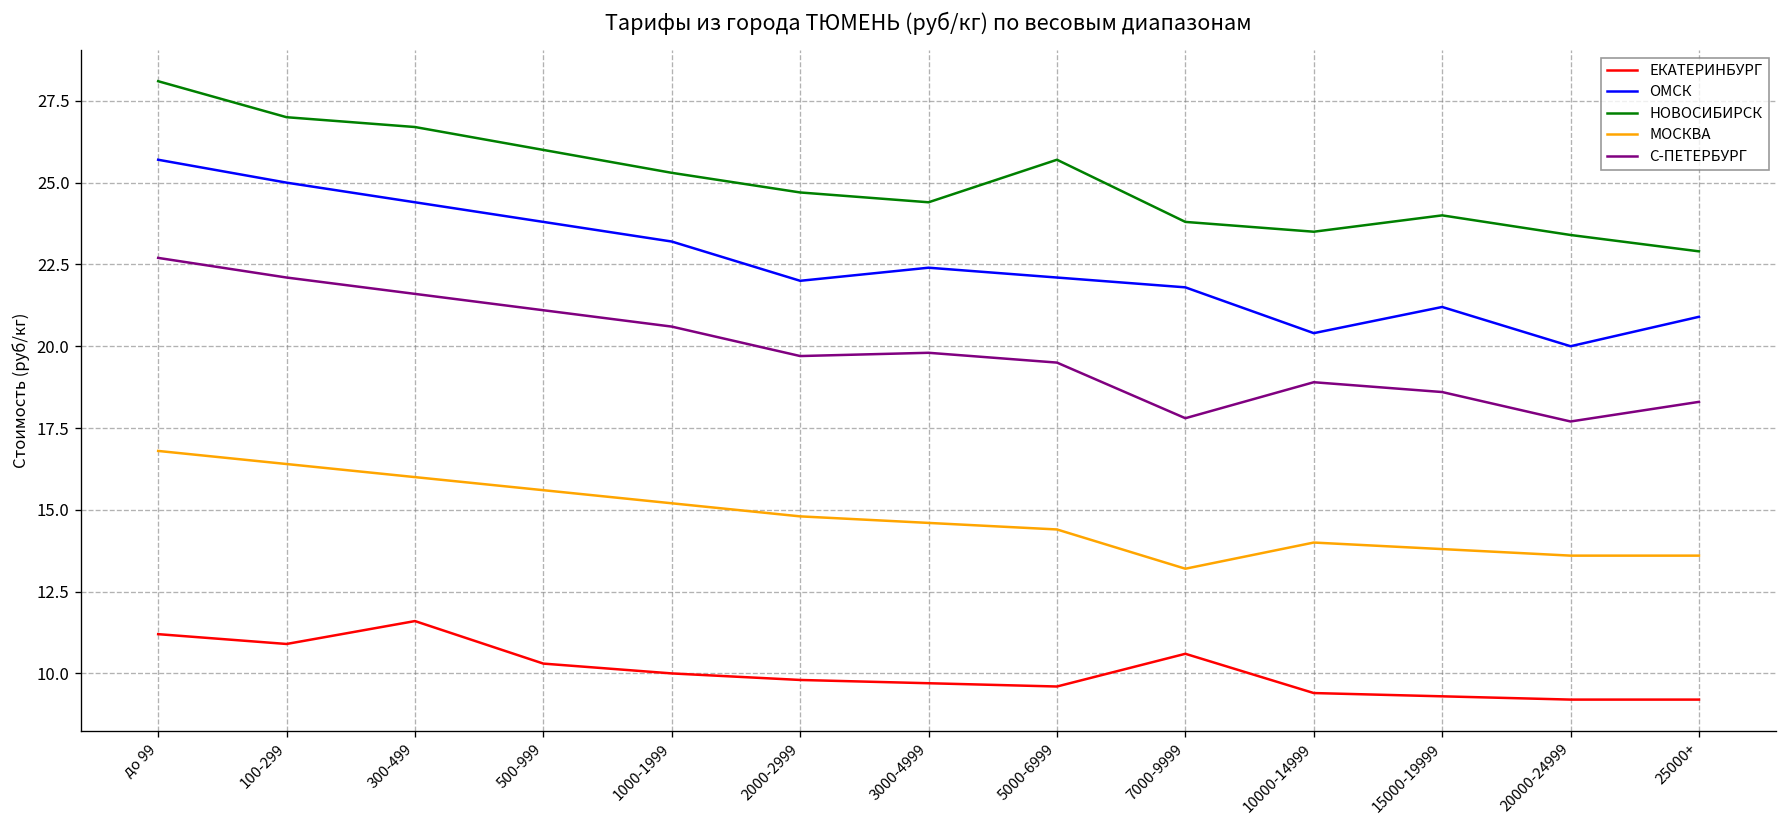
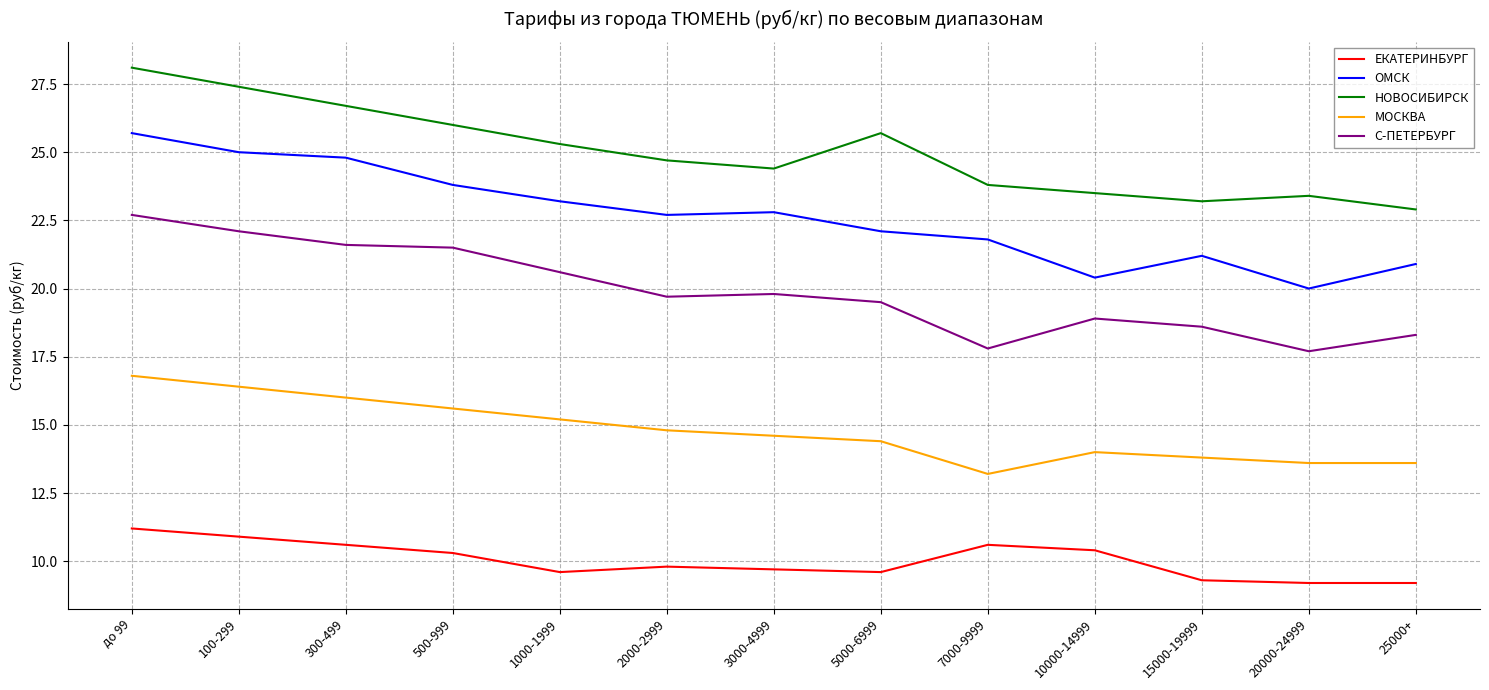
НОВОСИБИРСК, 100-299: 27.0 -> 27.4
ЕКАТЕРИНБУРГ, 300-499: 11.6 -> 10.6
ОМСК, 300-499: 24.4 -> 24.8
С-ПЕТЕРБУРГ, 500-999: 21.1 -> 21.5
ЕКАТЕРИНБУРГ, 1000-1999: 10.0 -> 9.6
ОМСК, 2000-2999: 22.0 -> 22.7
ОМСК, 3000-4999: 22.4 -> 22.8
ЕКАТЕРИНБУРГ, 10000-14999: 9.4 -> 10.4
НОВОСИБИРСК, 15000-19999: 24.0 -> 23.2
